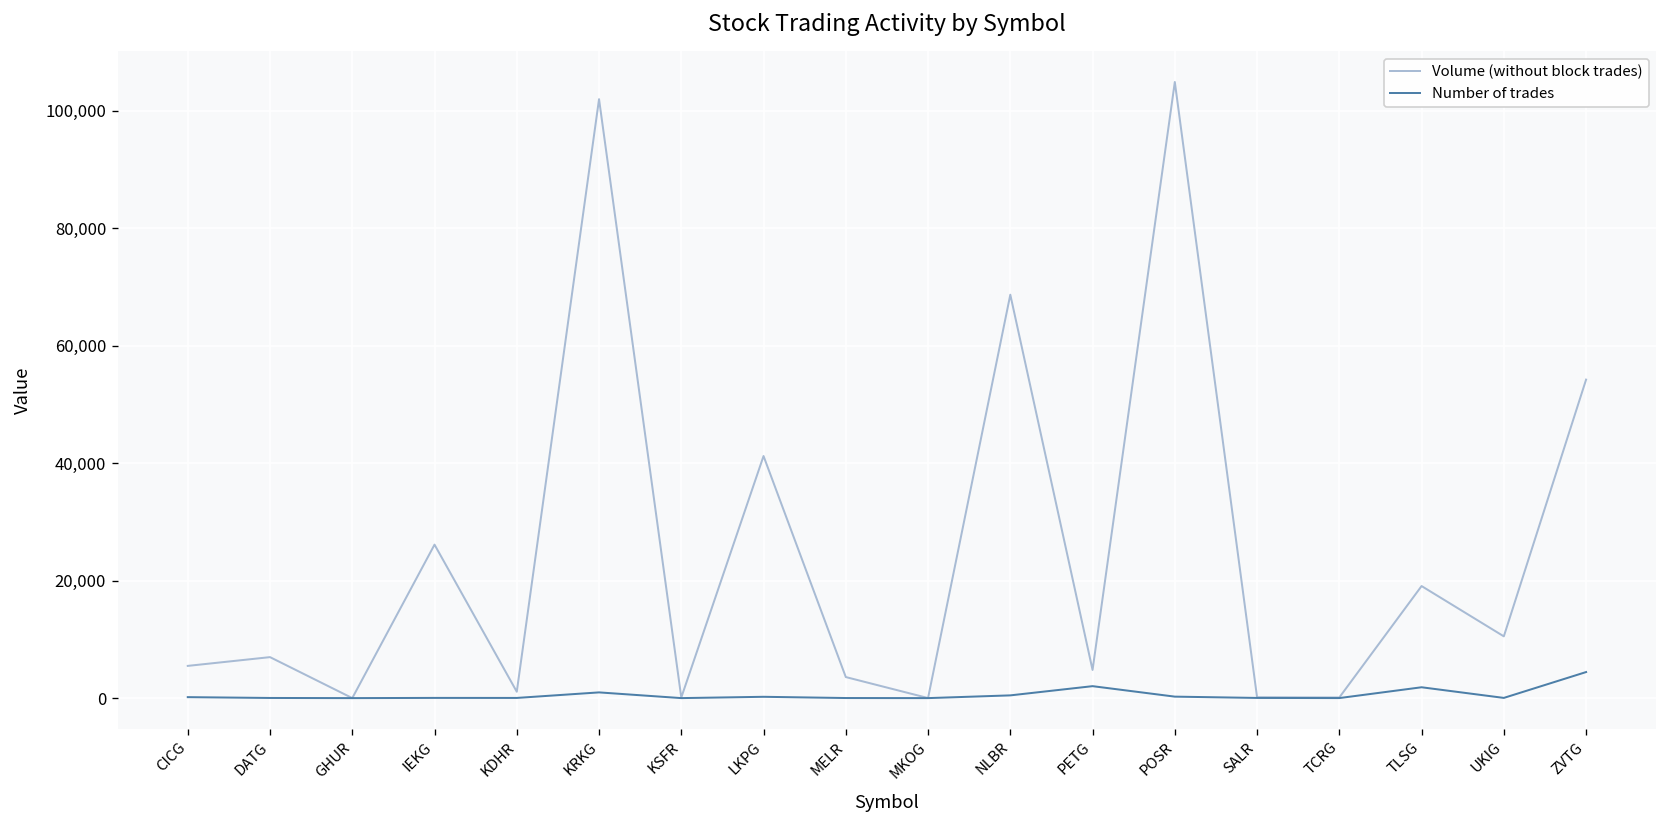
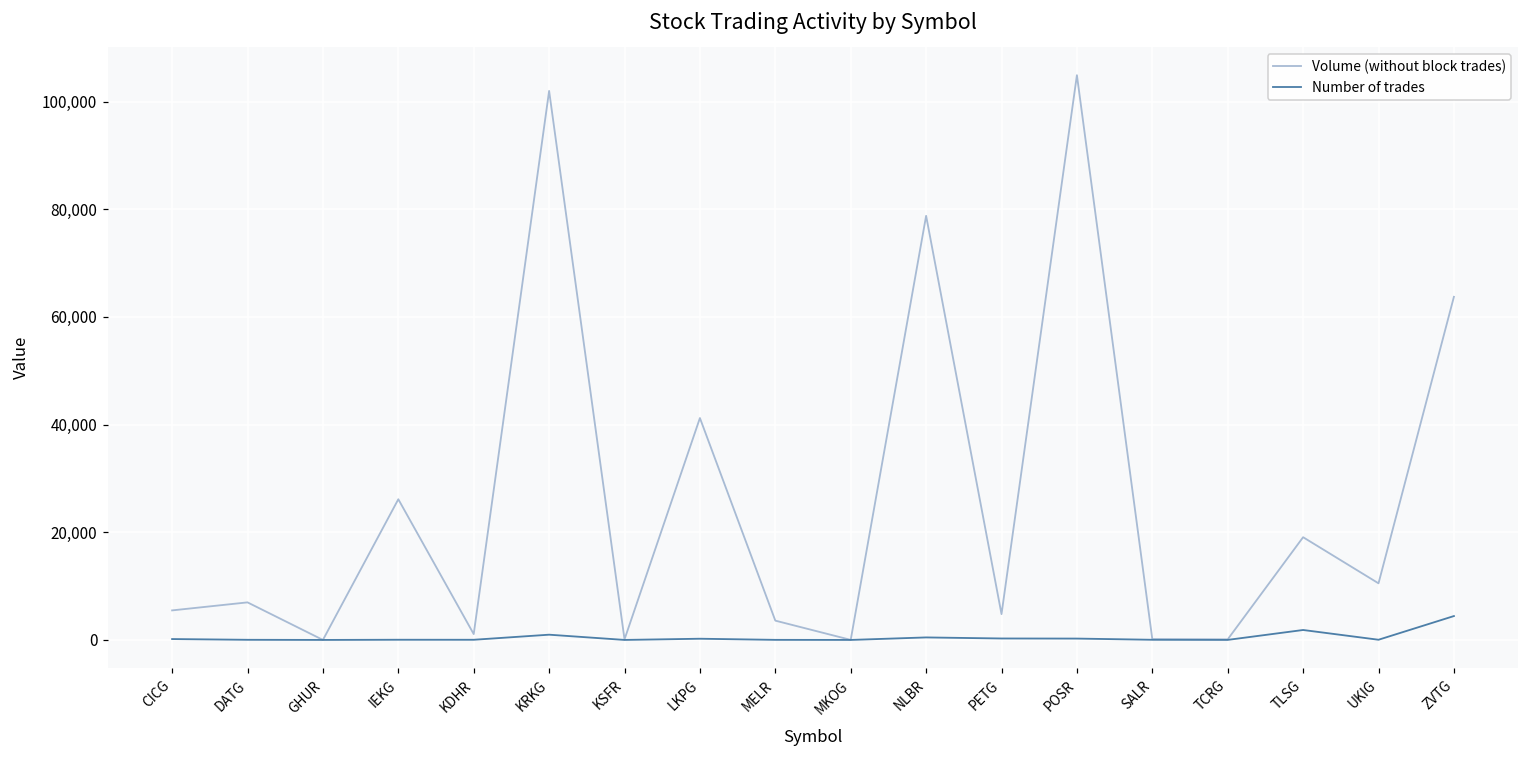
Volume (without block trades), NLBR: 69,000 -> 79,000
Number of trades, PETG: 2,000 -> 0
Volume (without block trades), ZVTG: 54,000 -> 64,000
